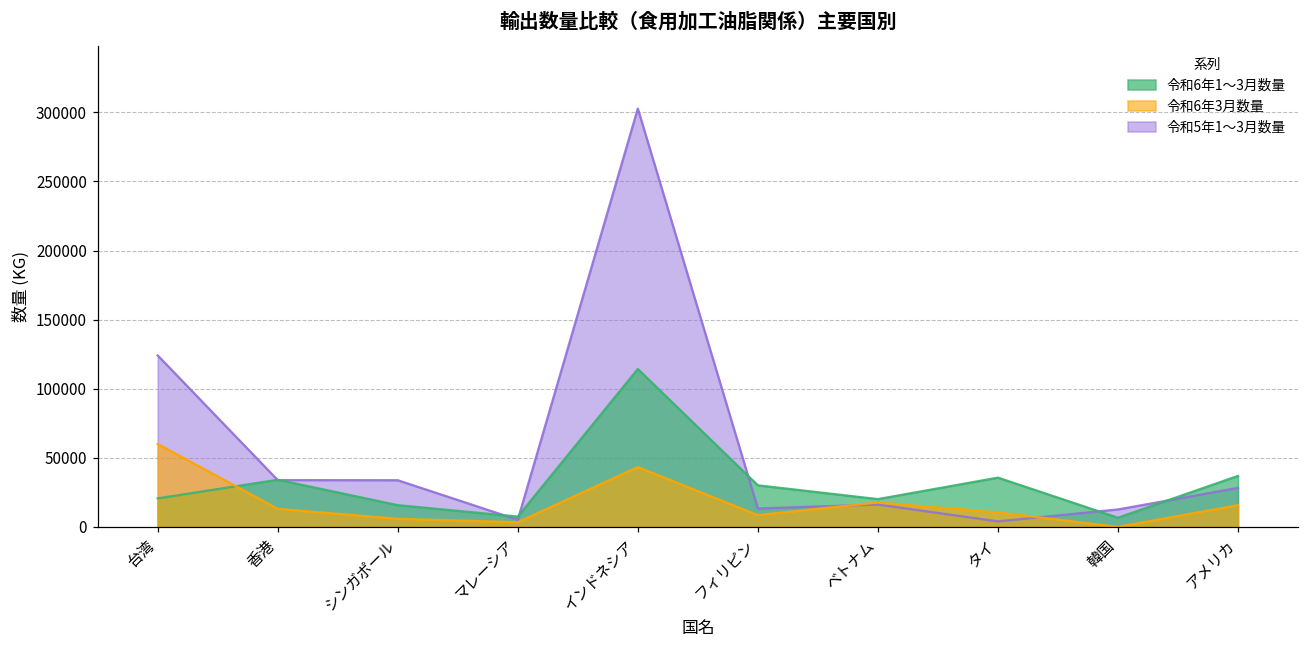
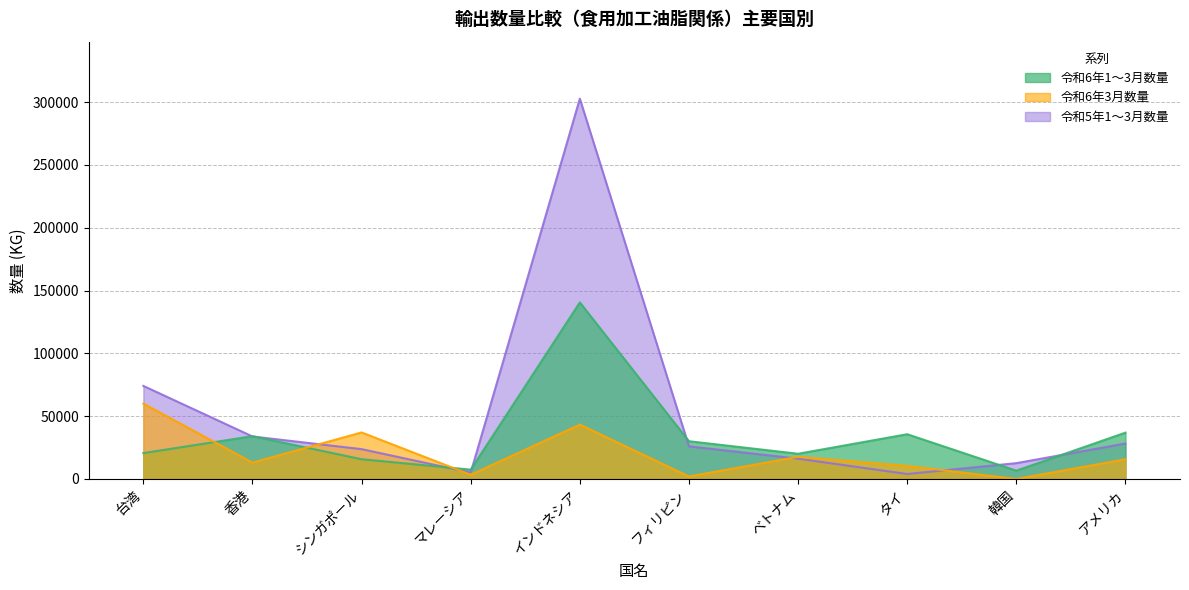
令和5年1～3月数量, 台湾: 124000 -> 74000
令和5年1～3月数量, シンガポール: 34000 -> 24000
令和6年3月数量, シンガポール: 6000 -> 37000
令和6年1～3月数量, インドネシア: 114000 -> 141000
令和5年1～3月数量, フィリピン: 13000 -> 26000
令和6年3月数量, フィリピン: 8000 -> 2000
